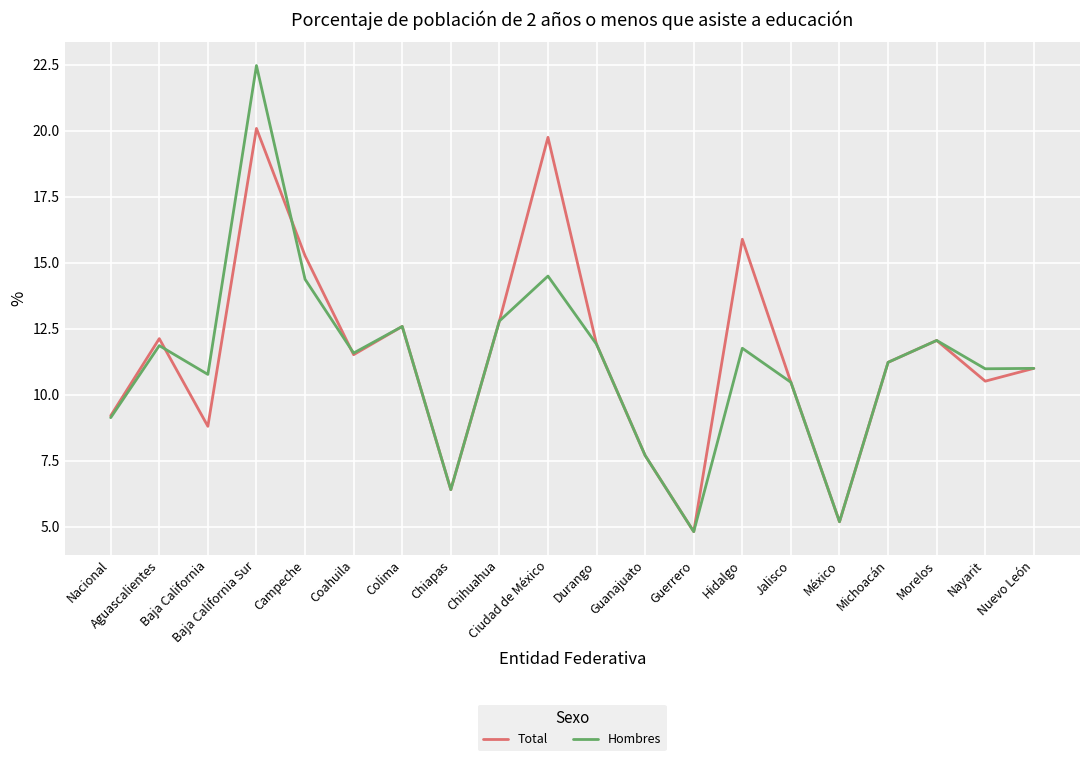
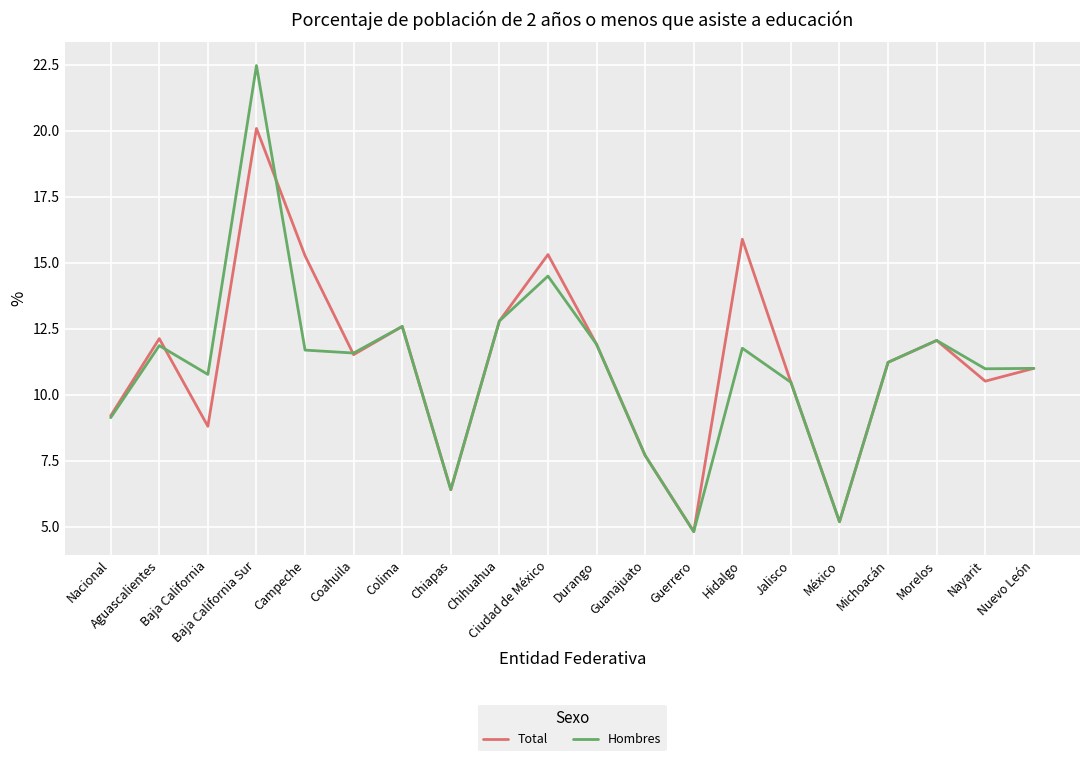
Hombres, Campeche: 14.4 -> 11.7
Total, Ciudad de México: 19.8 -> 15.3
